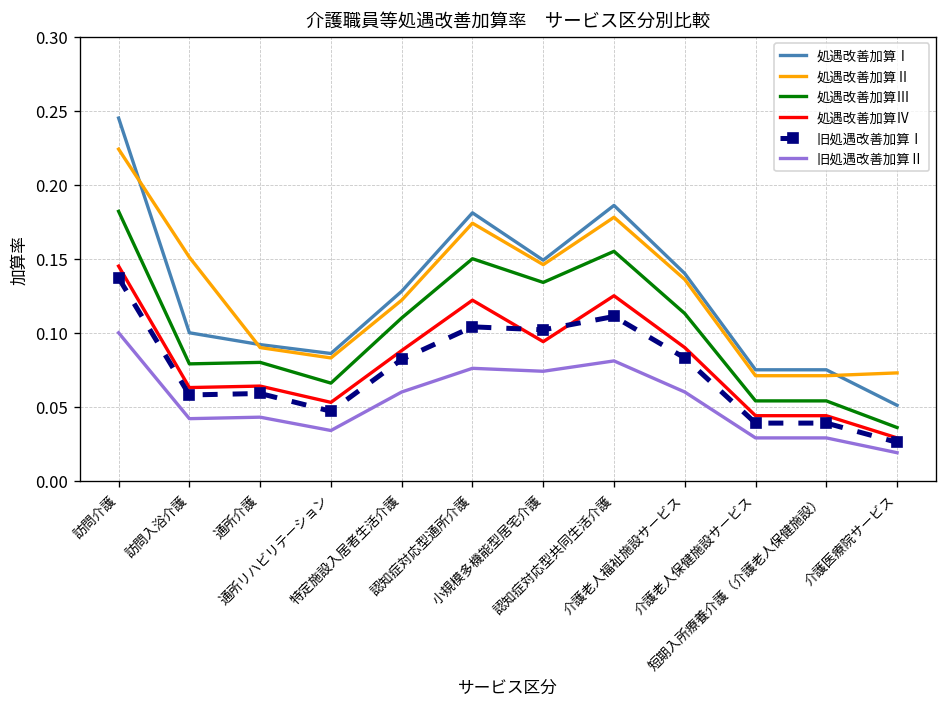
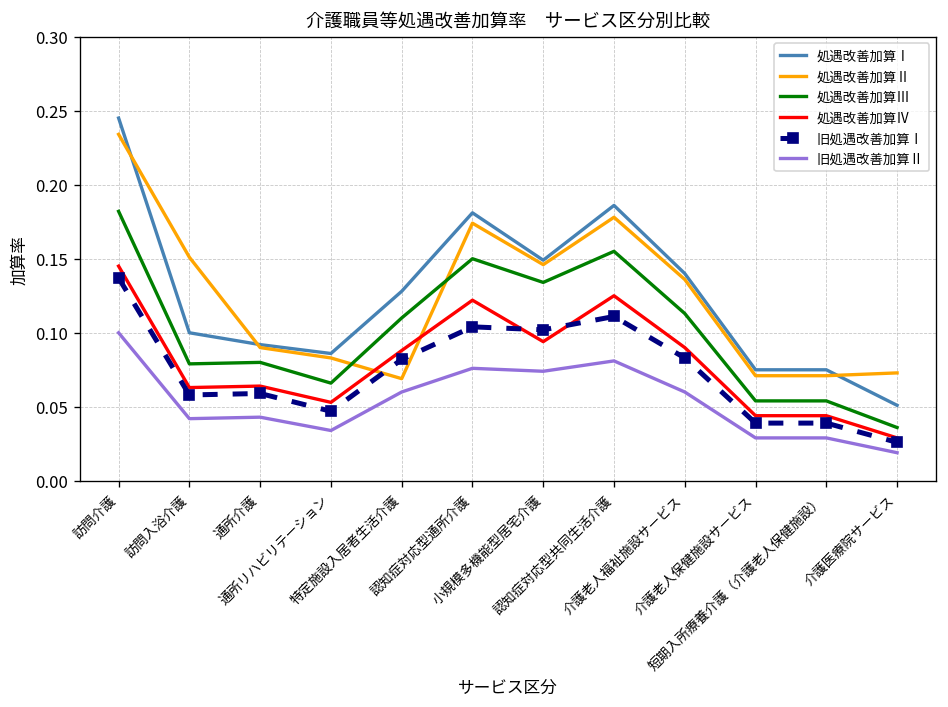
処遇改善加算Ⅱ, 訪問介護: 0.224 -> 0.234
処遇改善加算Ⅱ, 特定施設入居者生活介護: 0.122 -> 0.069
